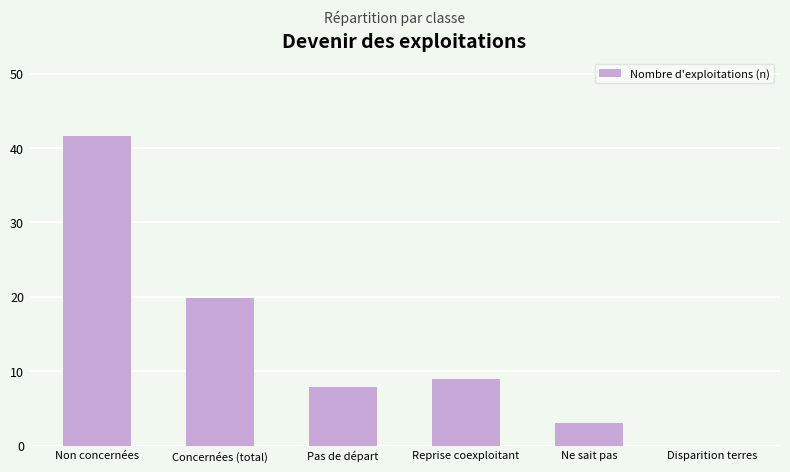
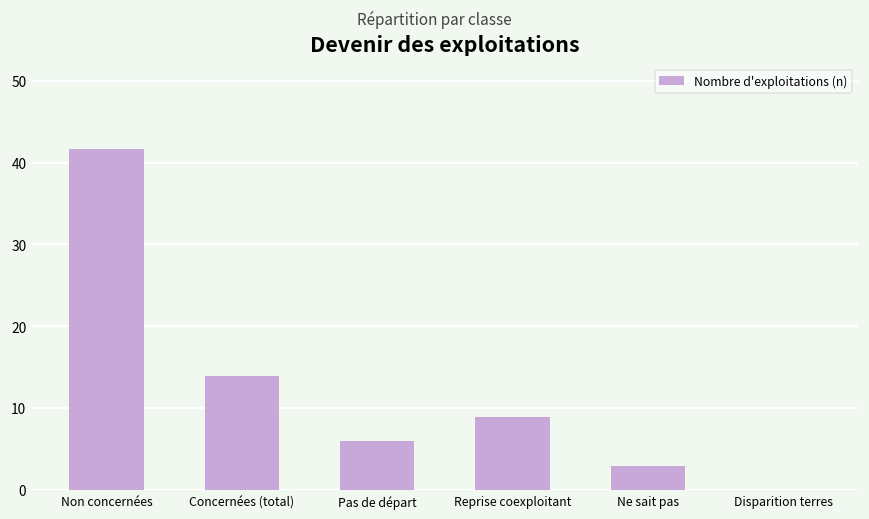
Concernées (total): 20 -> 14
Pas de départ: 8 -> 6
